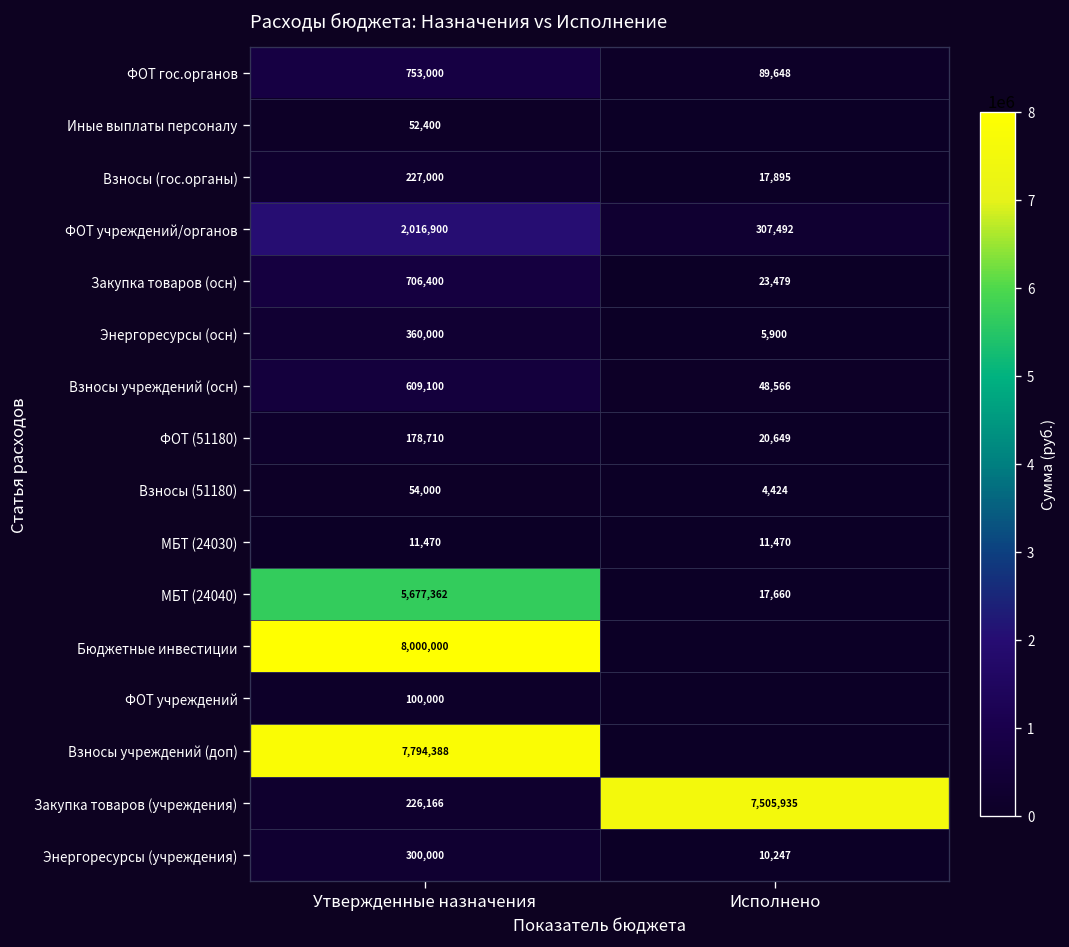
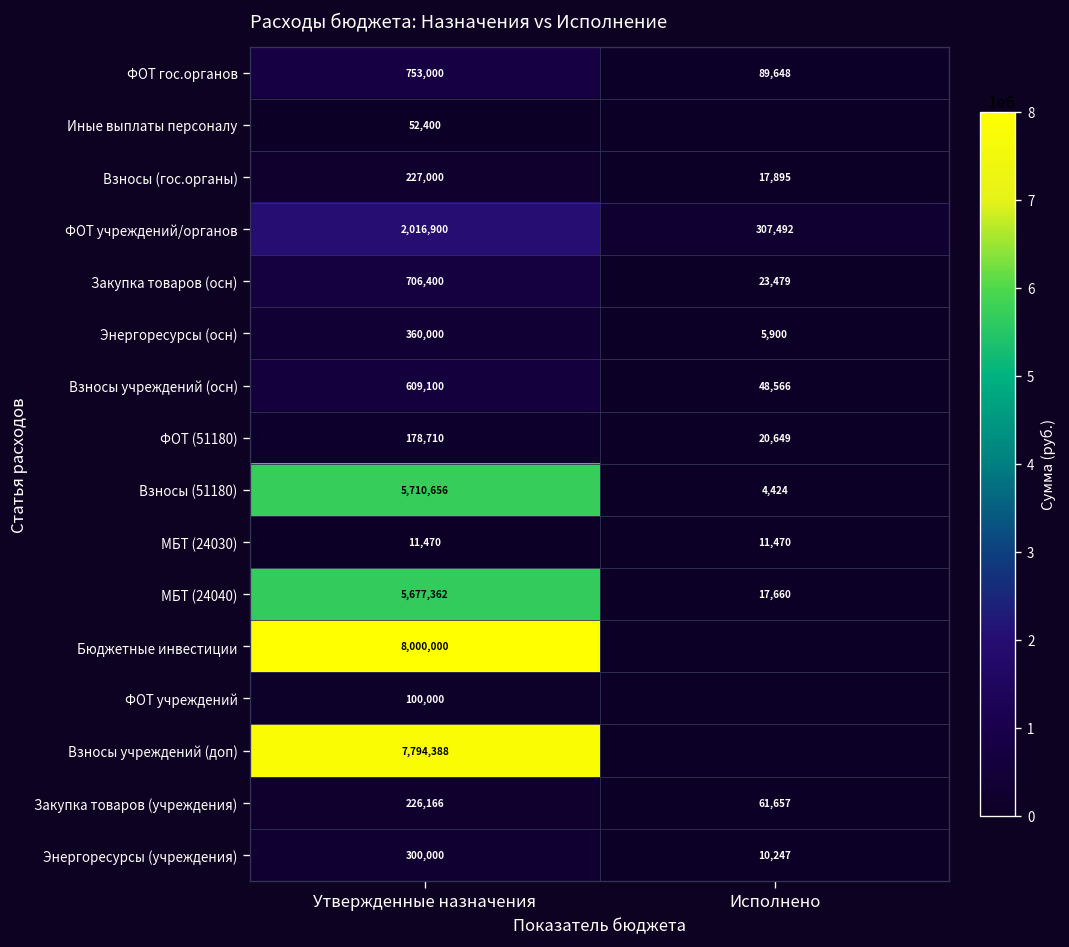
Взносы (51180), Утвержденные назначения: 54,000 -> 5,710,656
Закупка товаров (учреждения), Исполнено: 7,505,935 -> 61,657
